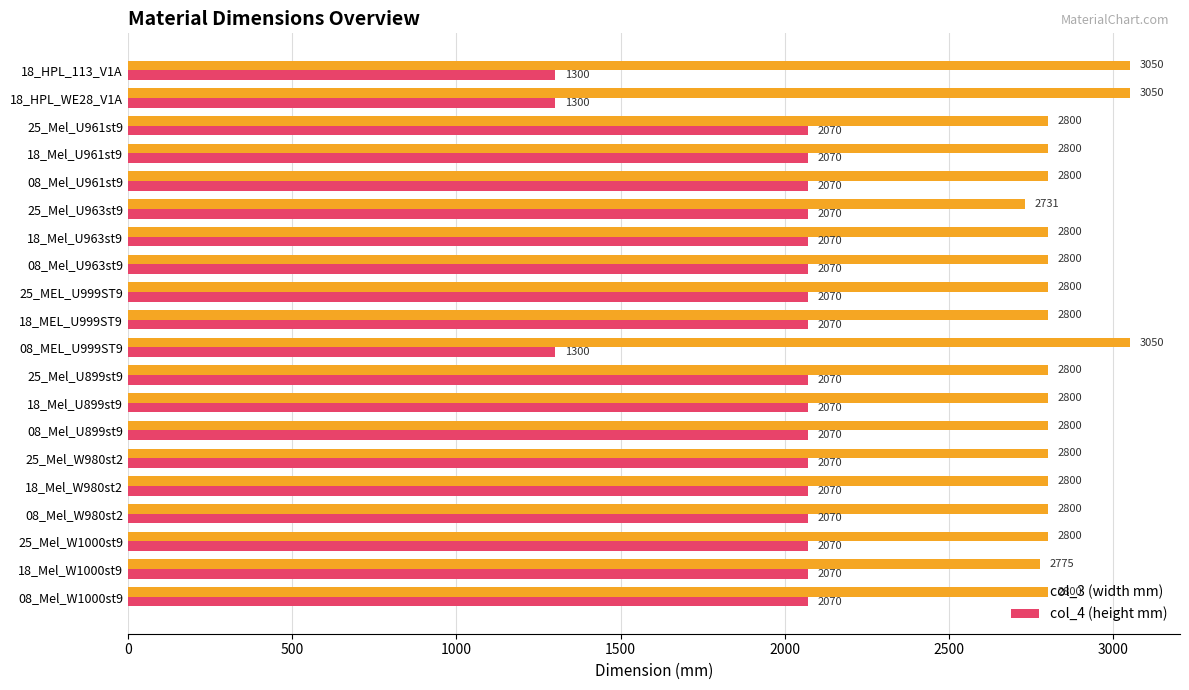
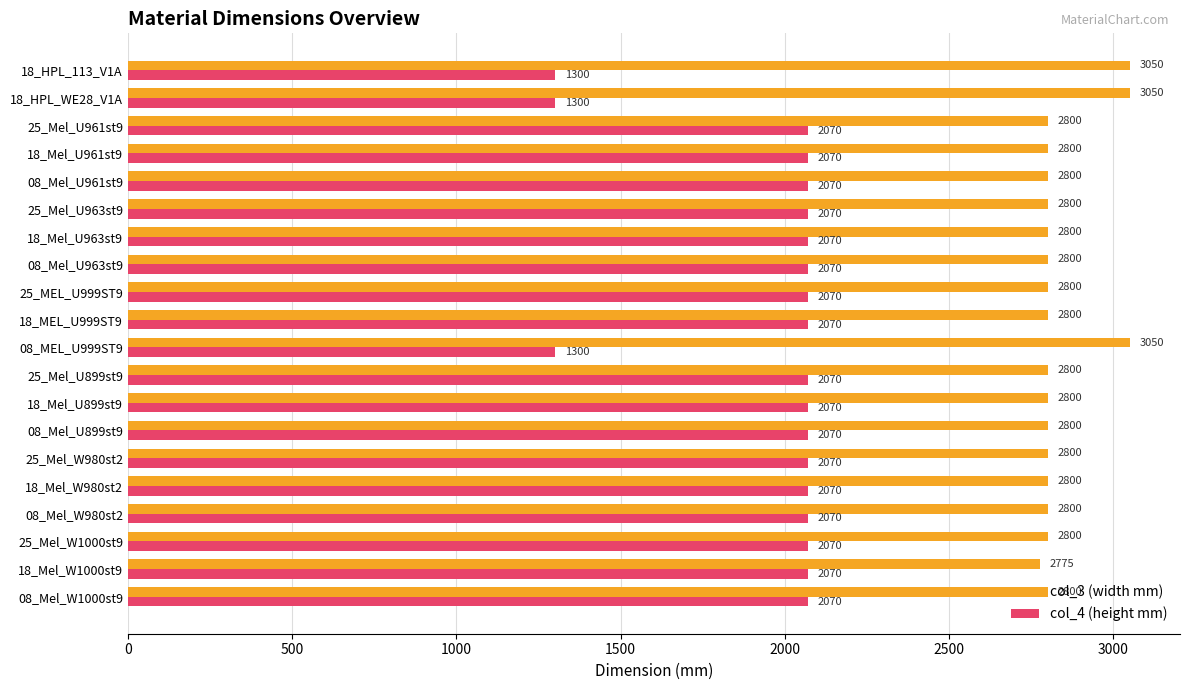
col_3 (width mm), 25_Mel_U963st9: 2731 -> 2800
